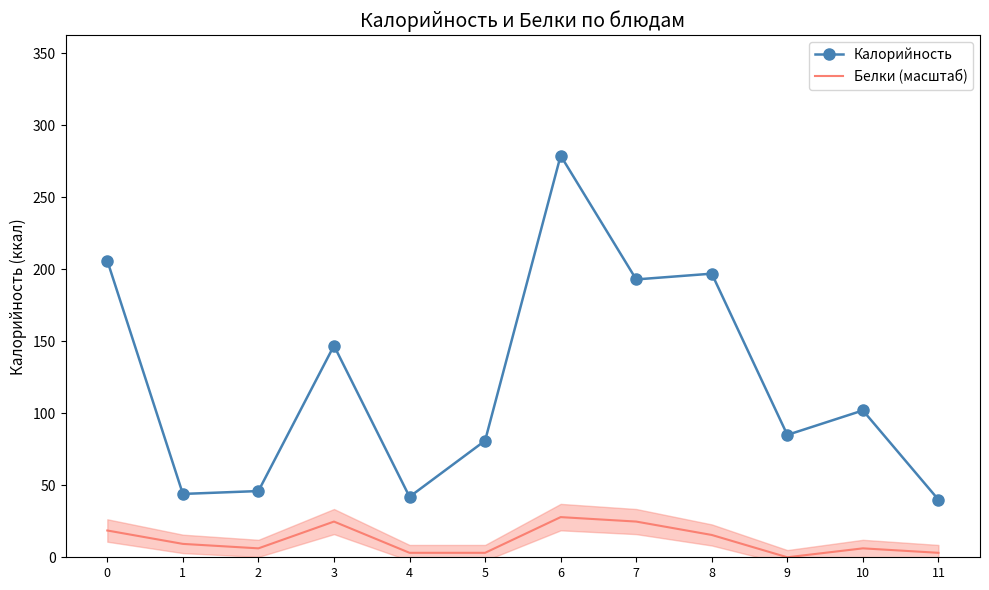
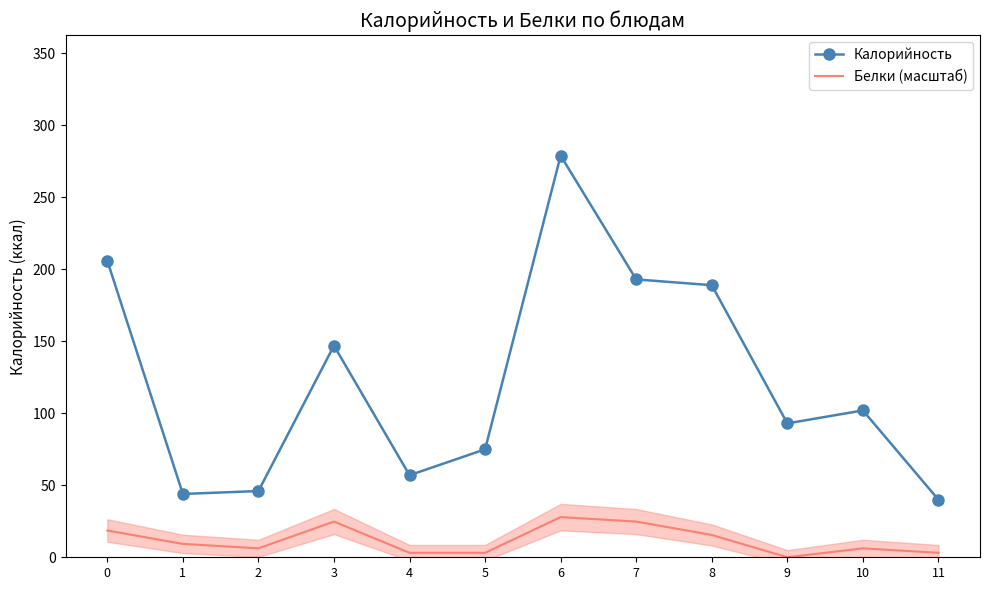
Калорийность, 4: 42 -> 57
Калорийность, 5: 81 -> 75
Калорийность, 8: 197 -> 189
Калорийность, 9: 85 -> 93
